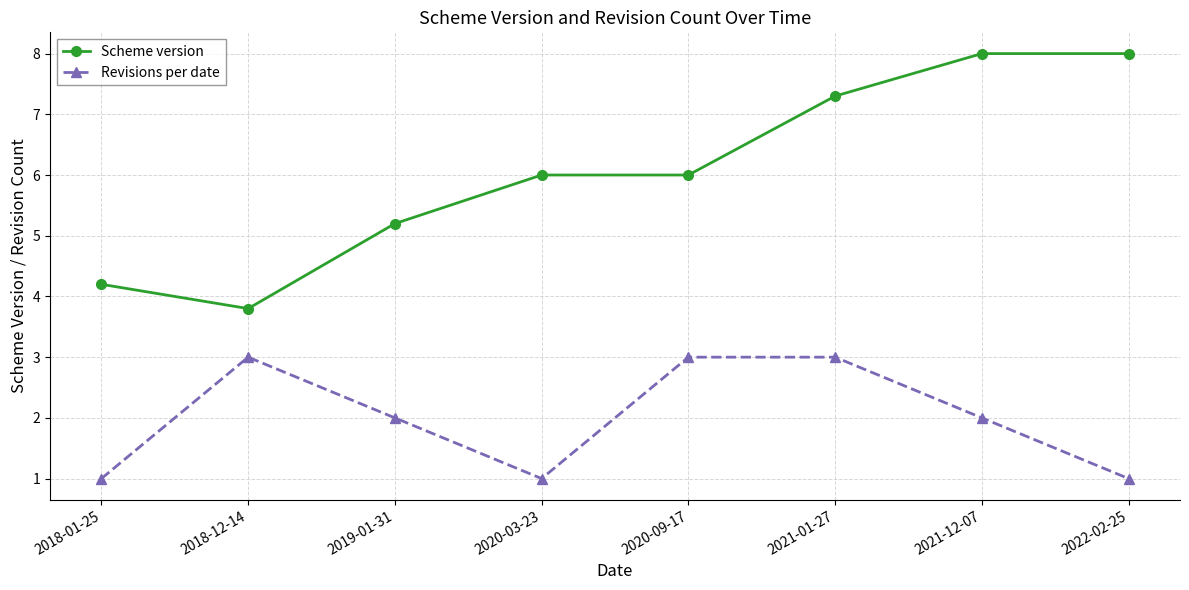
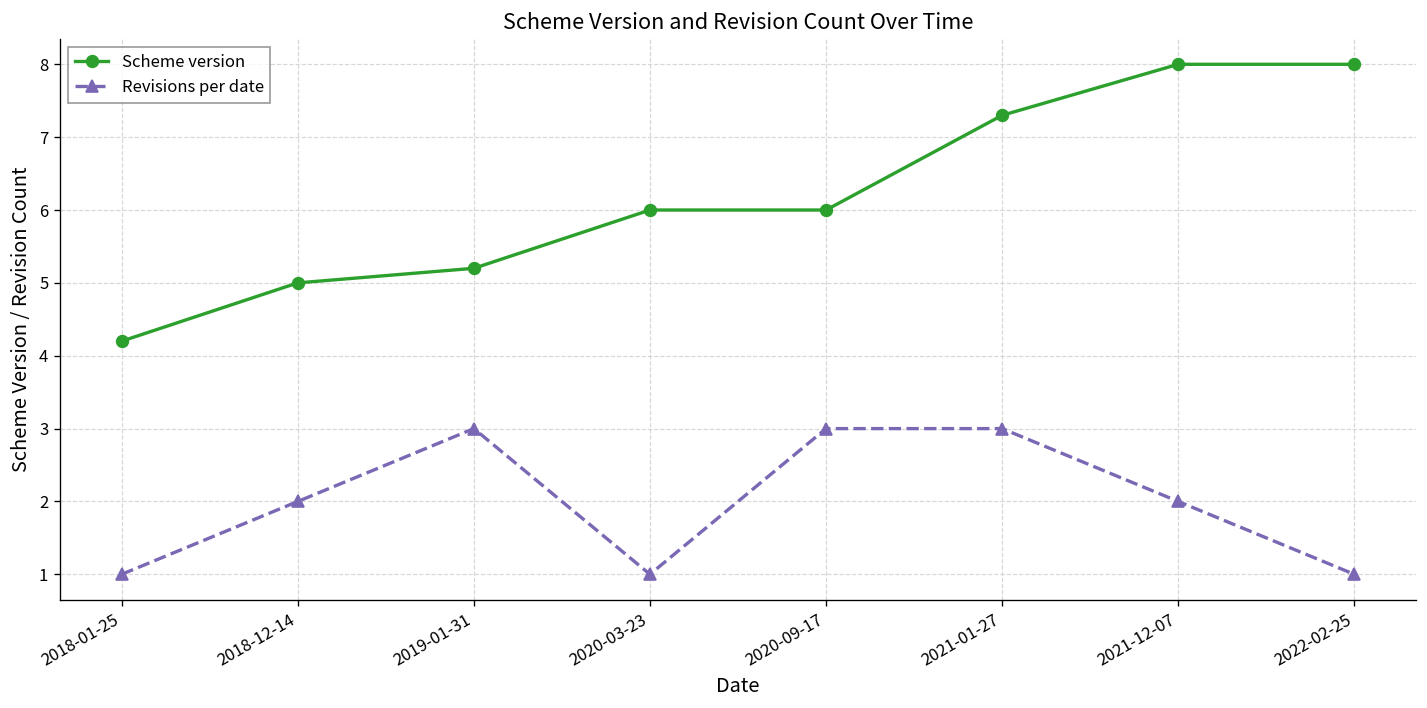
Scheme version, 2018-12-14: 3.8 -> 5.0
Revisions per date, 2018-12-14: 3 -> 2
Revisions per date, 2019-01-31: 2 -> 3
